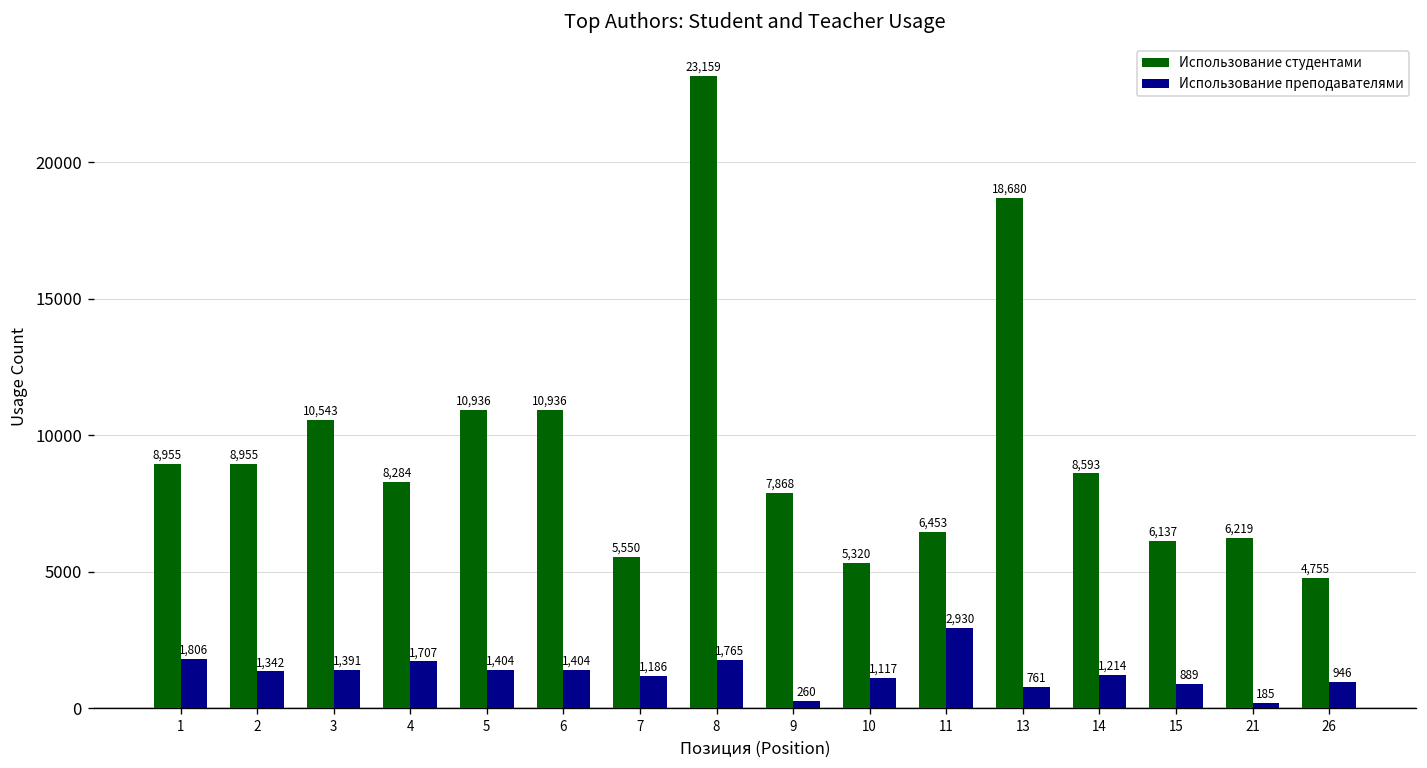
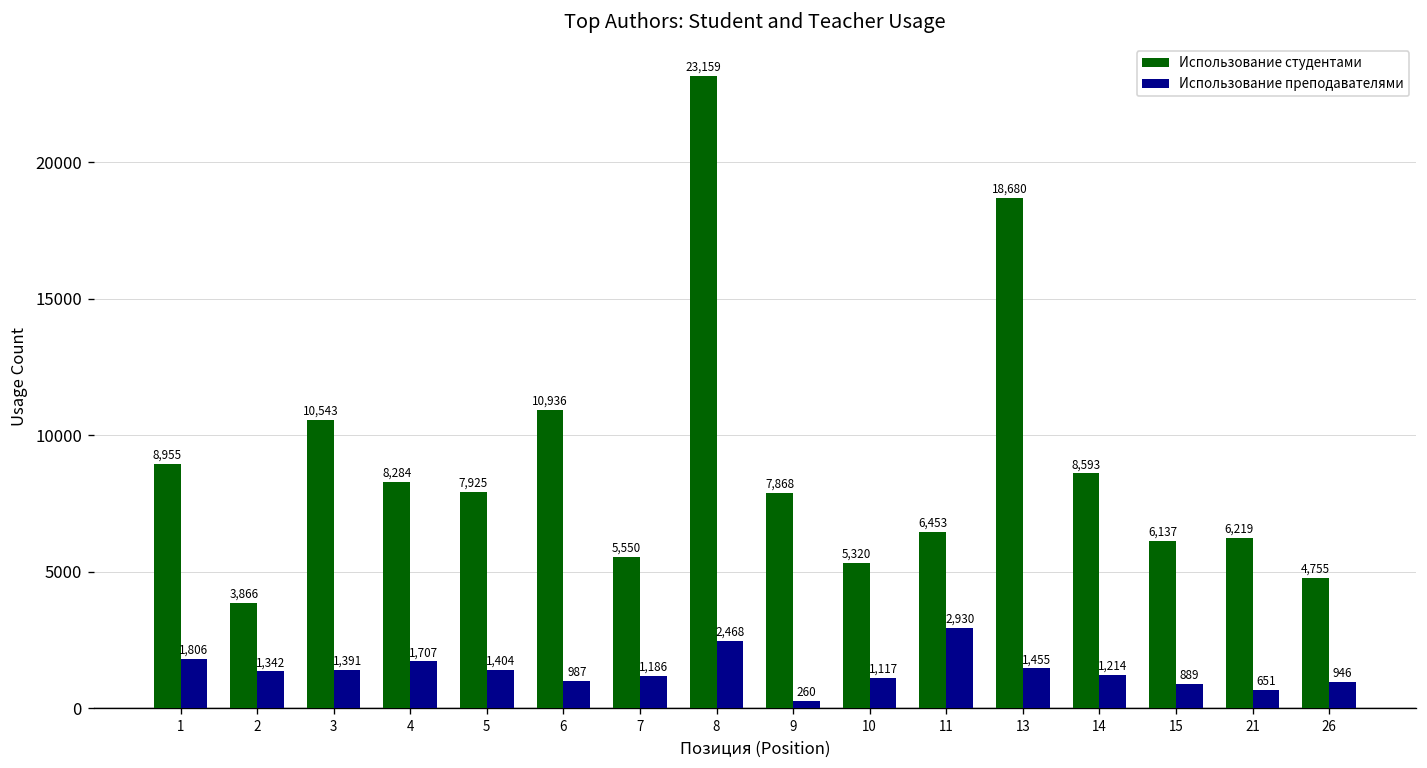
Использование студентами, 2: 8,955 -> 3,866
Использование студентами, 5: 10,936 -> 7,925
Использование преподавателями, 6: 1,404 -> 987
Использование преподавателями, 8: 1,765 -> 2,468
Использование преподавателями, 13: 761 -> 1,455
Использование преподавателями, 21: 185 -> 651
